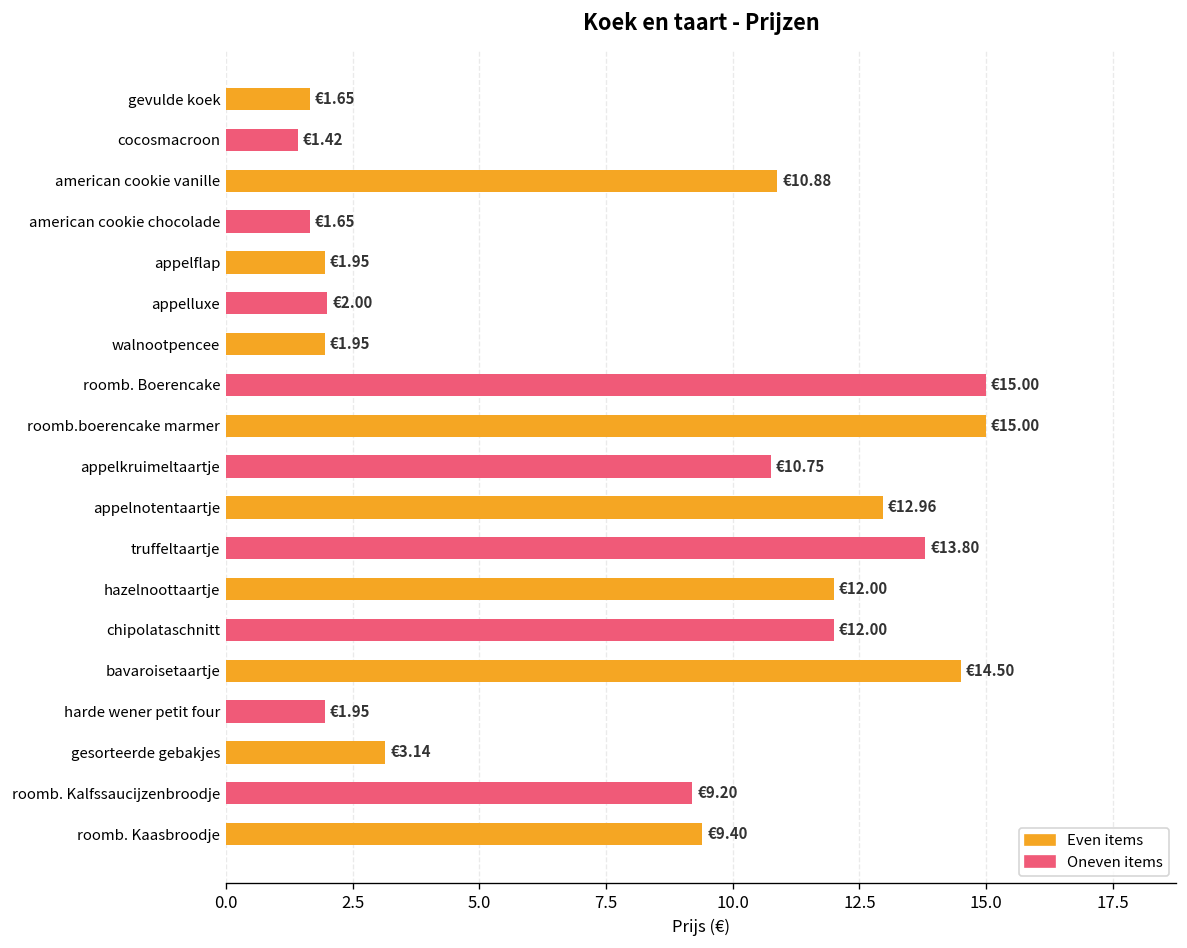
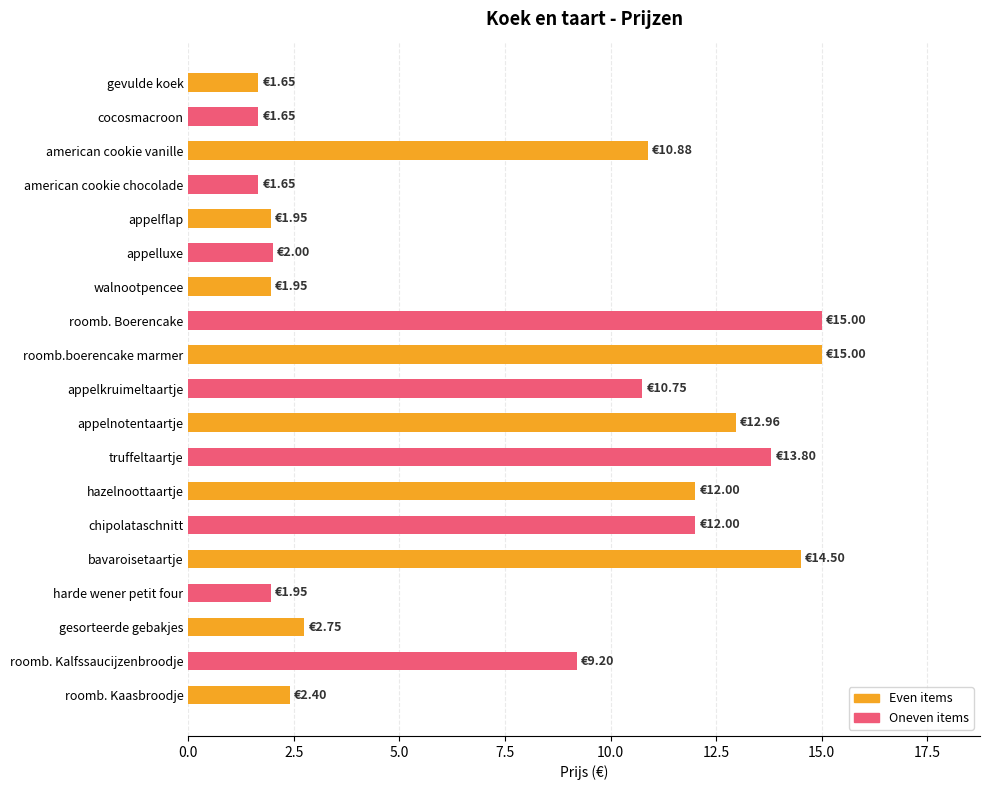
cocosmacroon: €1.42 -> €1.65
gesorteerde gebakjes: €3.14 -> €2.75
roomb. Kaasbroodje: €9.40 -> €2.40
